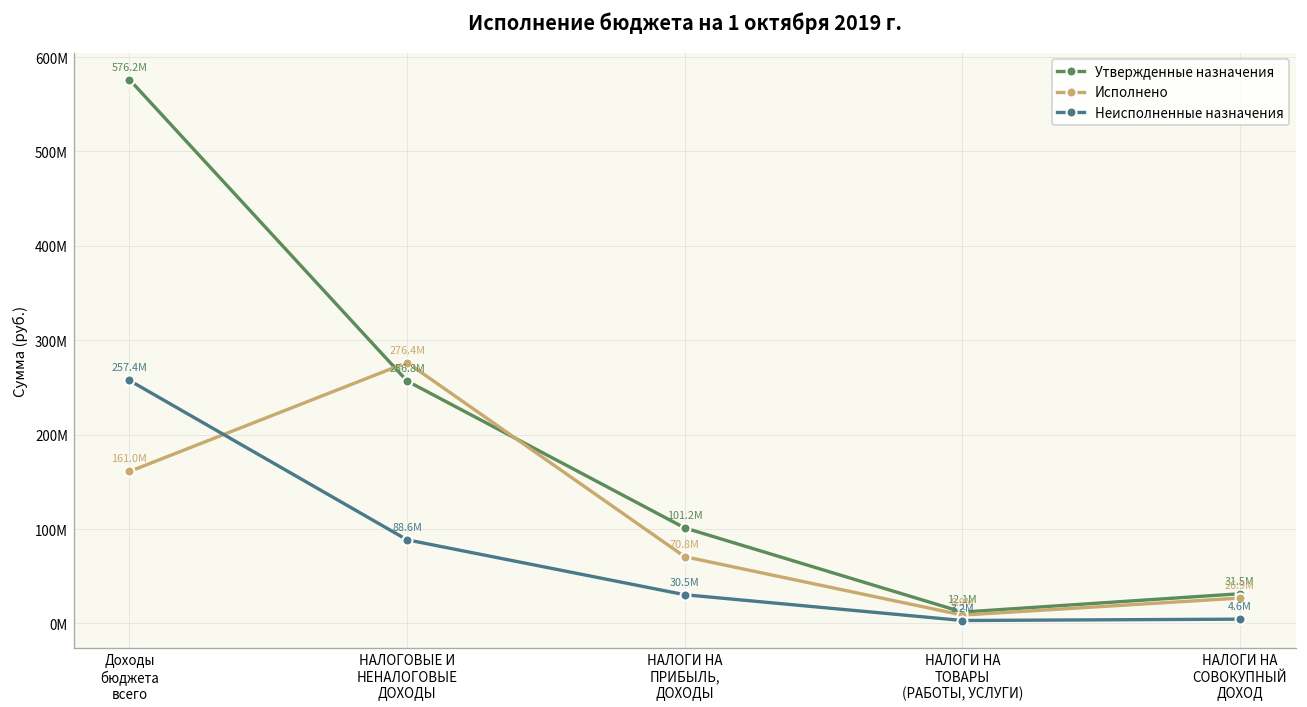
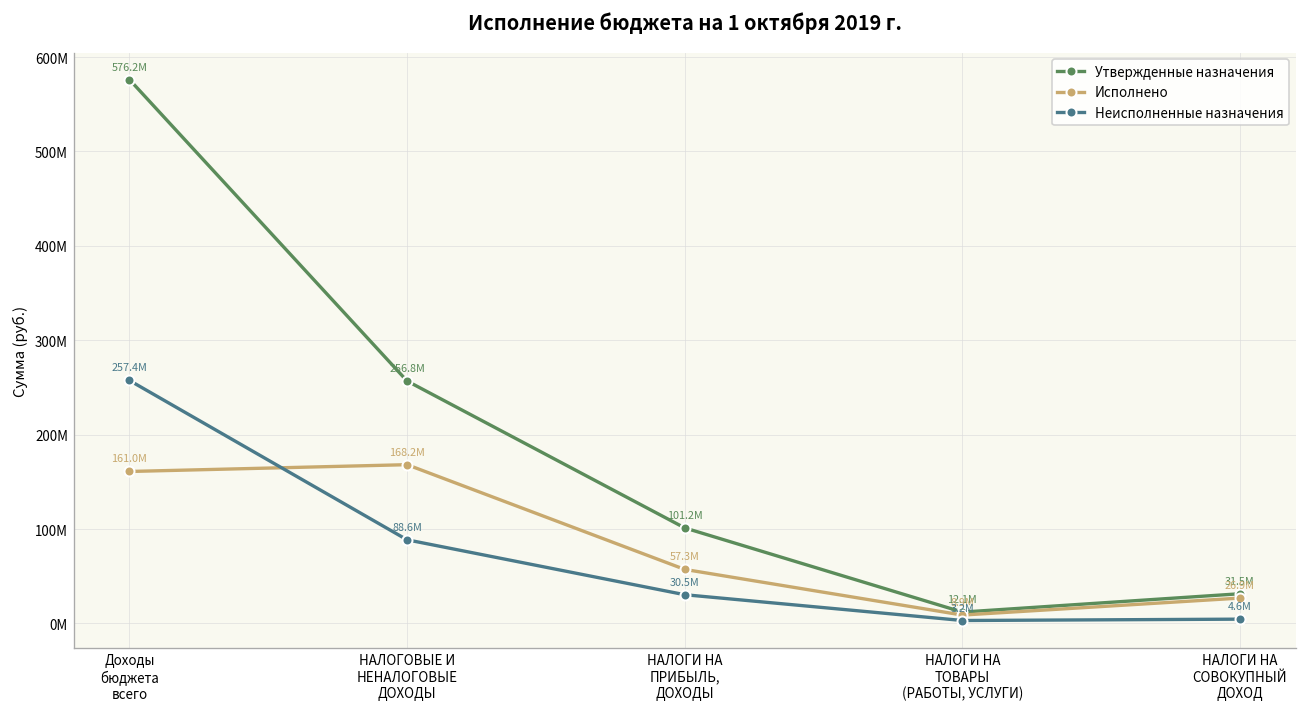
Исполнено, НАЛОГОВЫЕ И НЕНАЛОГОВЫЕ ДОХОДЫ: 276.4M -> 168.2M
Исполнено, НАЛОГИ НА ПРИБЫЛЬ, ДОХОДЫ: 70.8M -> 57.3M
